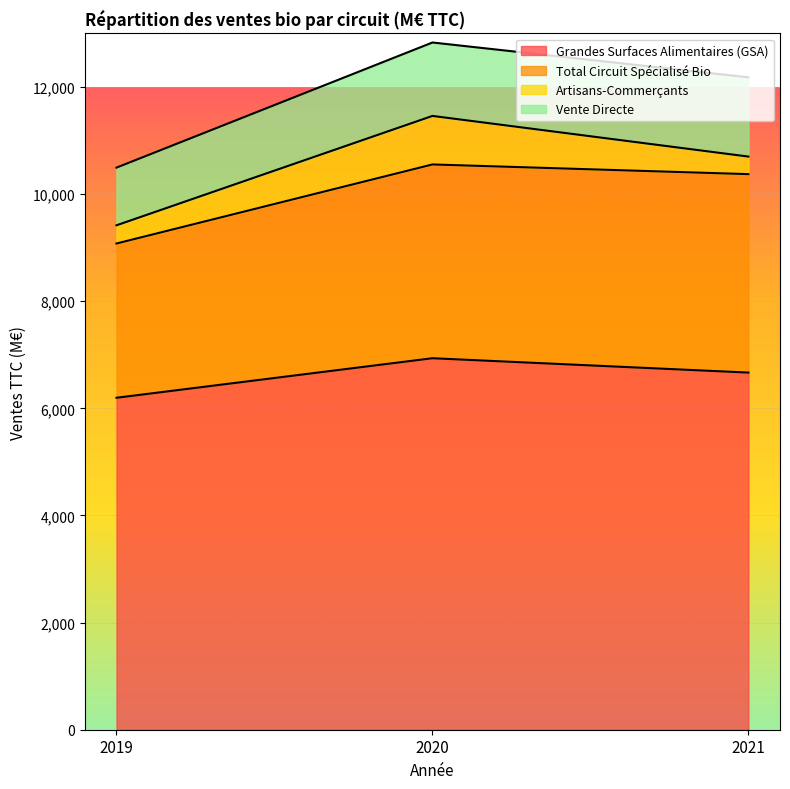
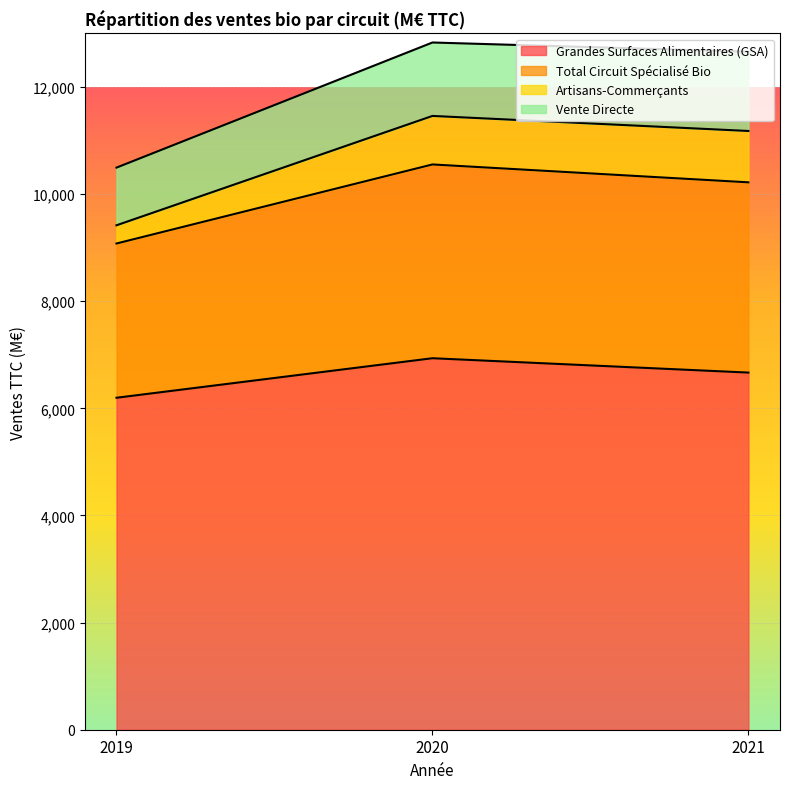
Total Circuit Spécialisé Bio, 2021: 3,700 -> 3,600
Artisans-Commerçants, 2021: 300 -> 1,000
